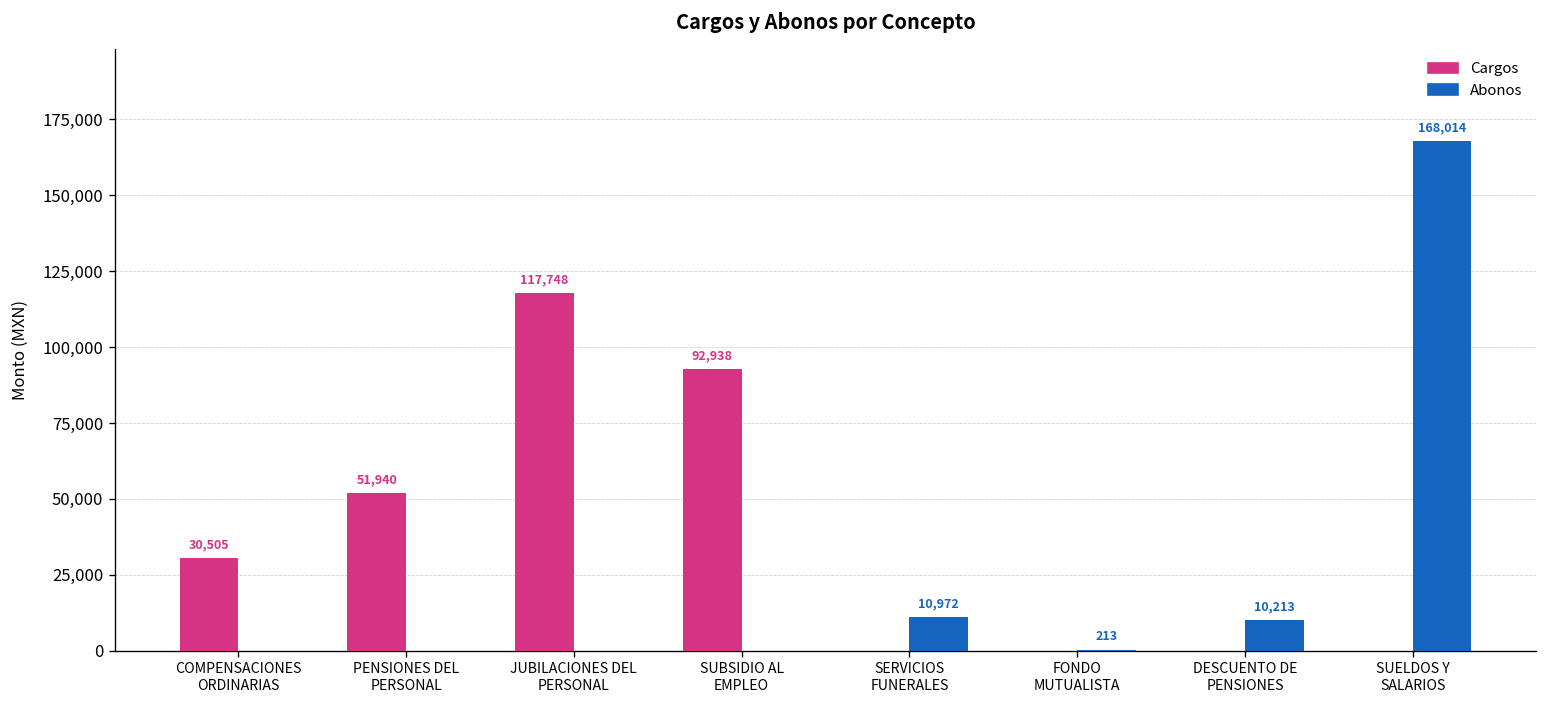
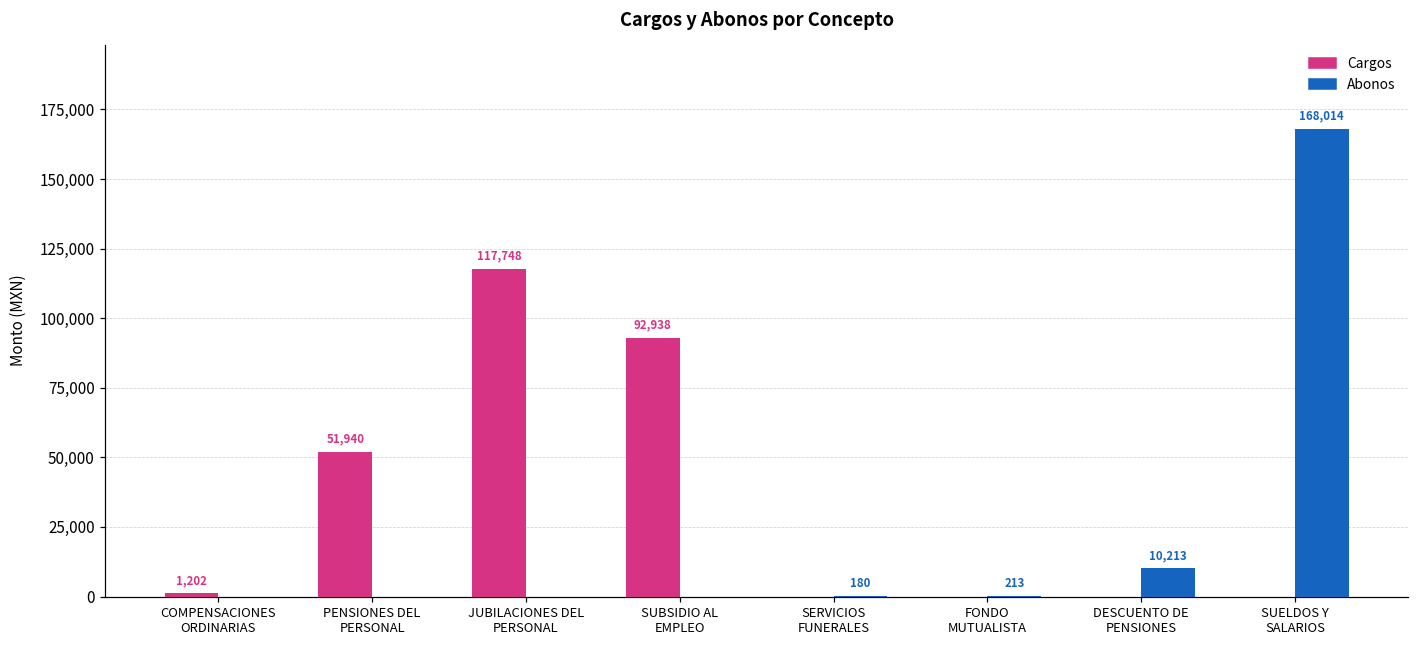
Cargos, COMPENSACIONES ORDINARIAS: 30,505 -> 1,202
Abonos, SERVICIOS FUNERALES: 10,972 -> 180
